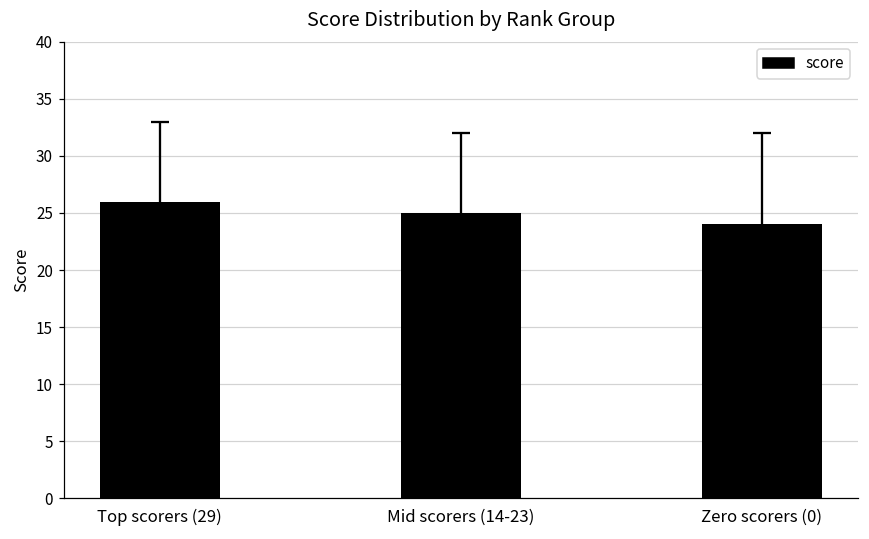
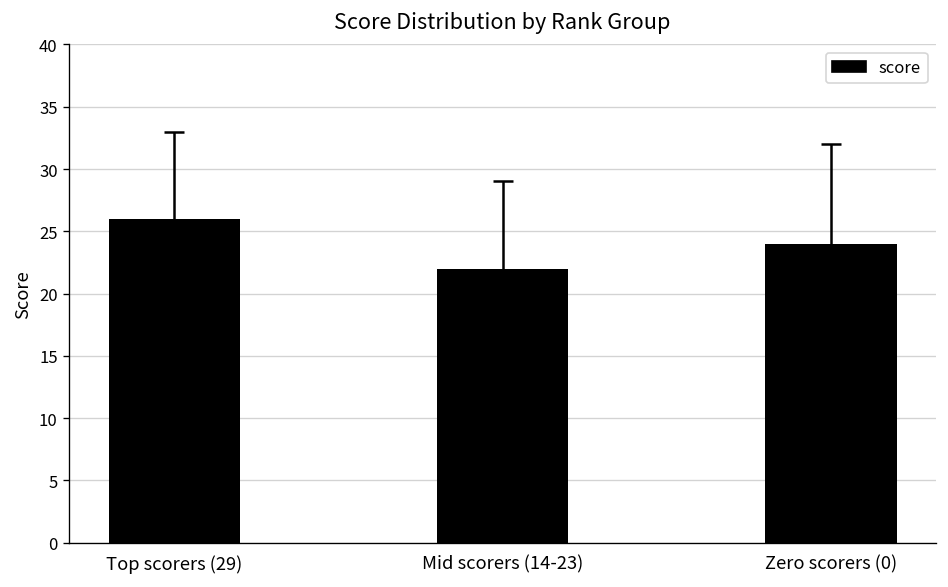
score, Mid scorers (14-23): 25 -> 22
